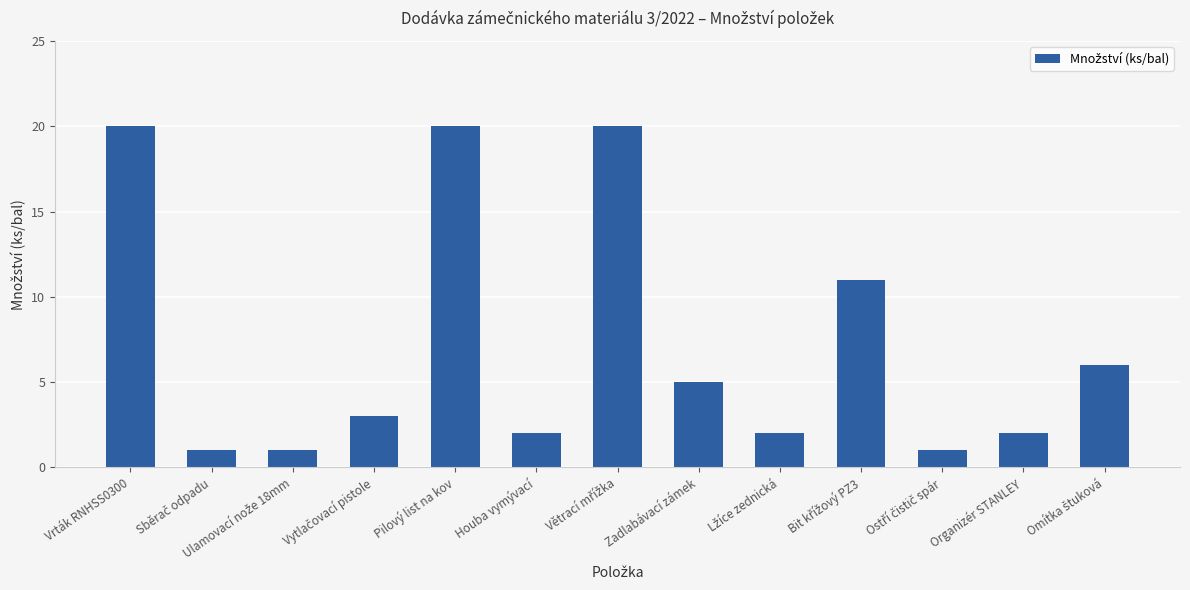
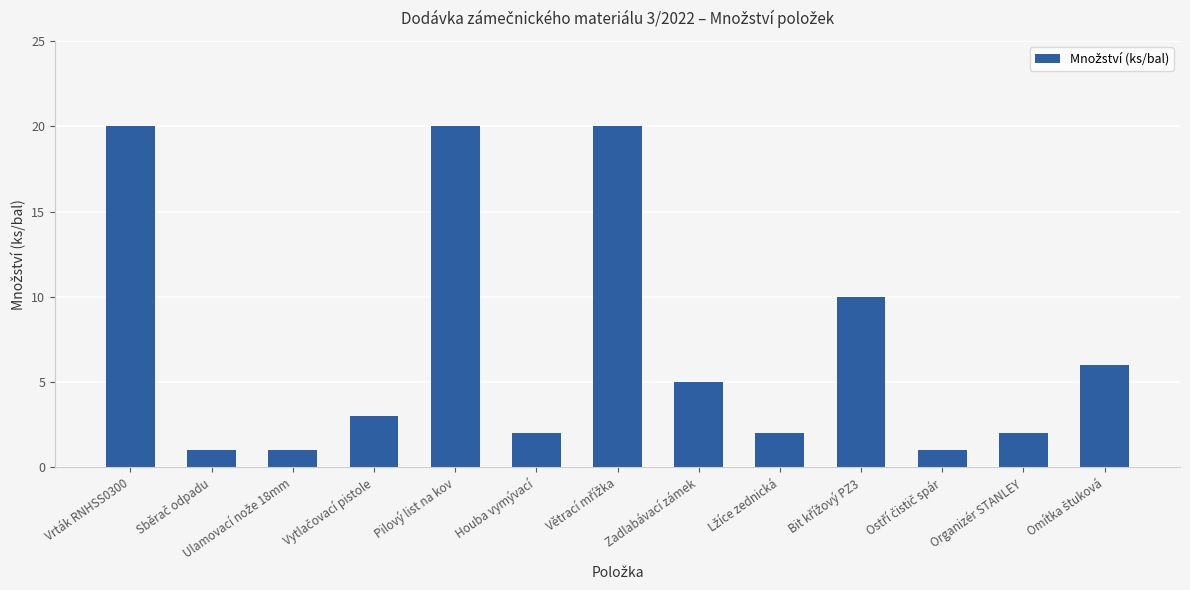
Bit křížový PZ3: 11 -> 10
